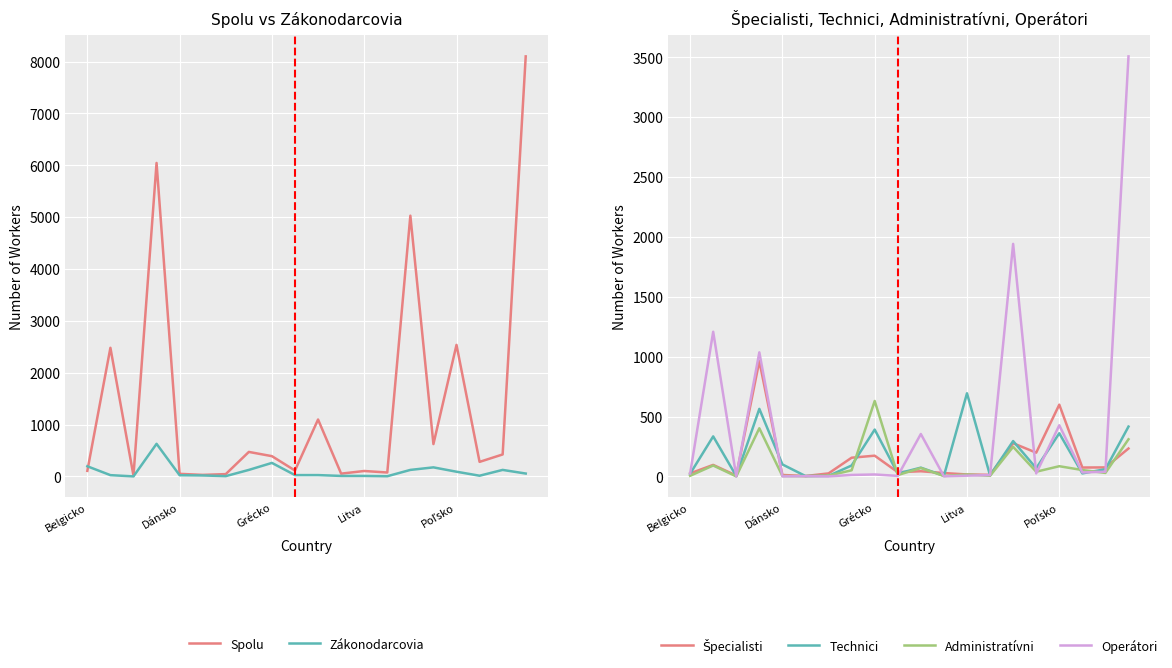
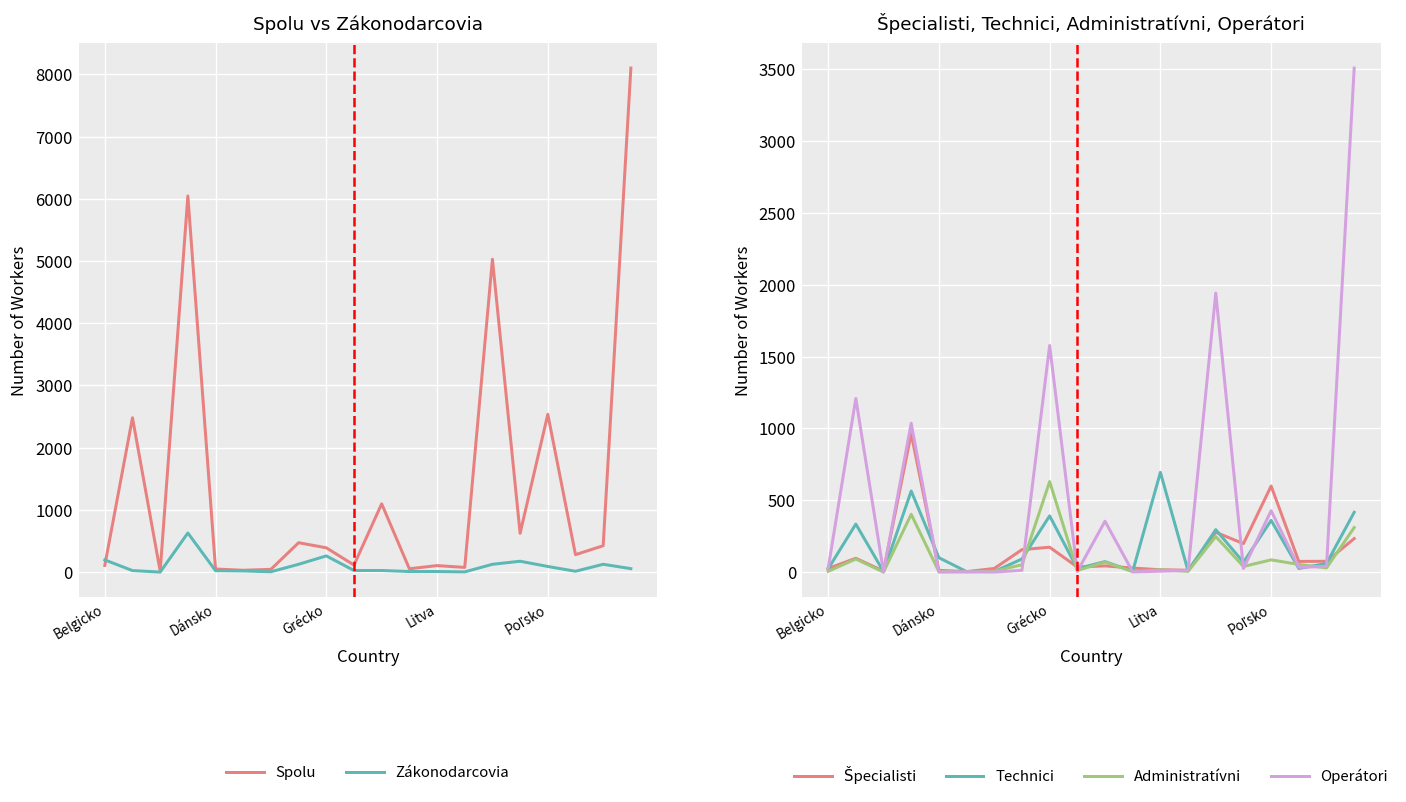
Špecialisti, Technici, Administratívni, Operátori, Operátori, Grécko: 20 -> 1580
